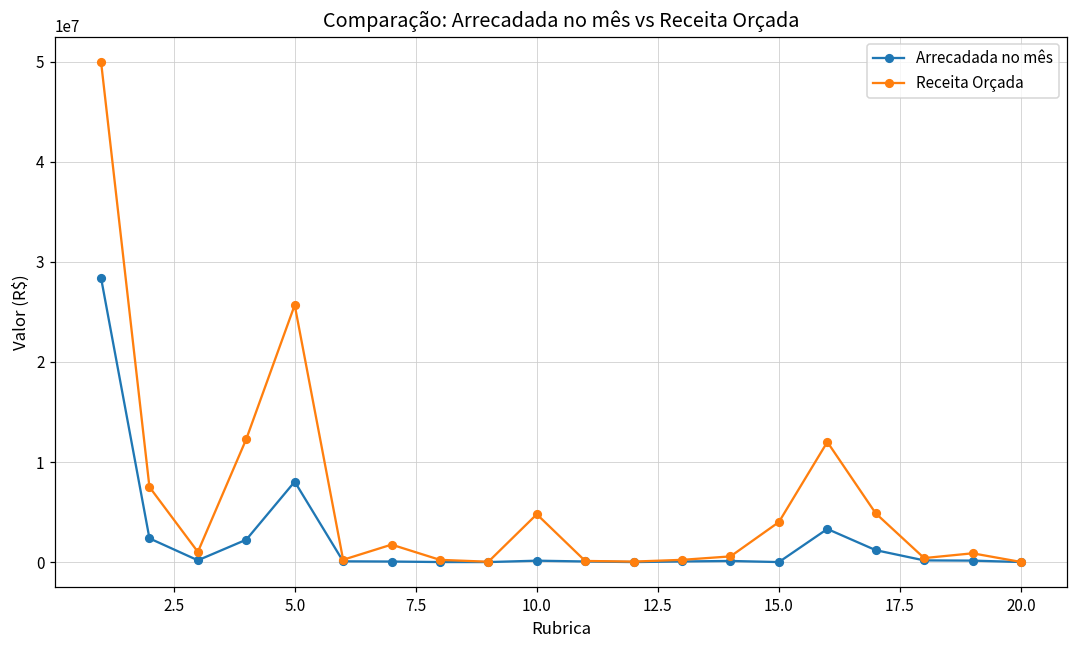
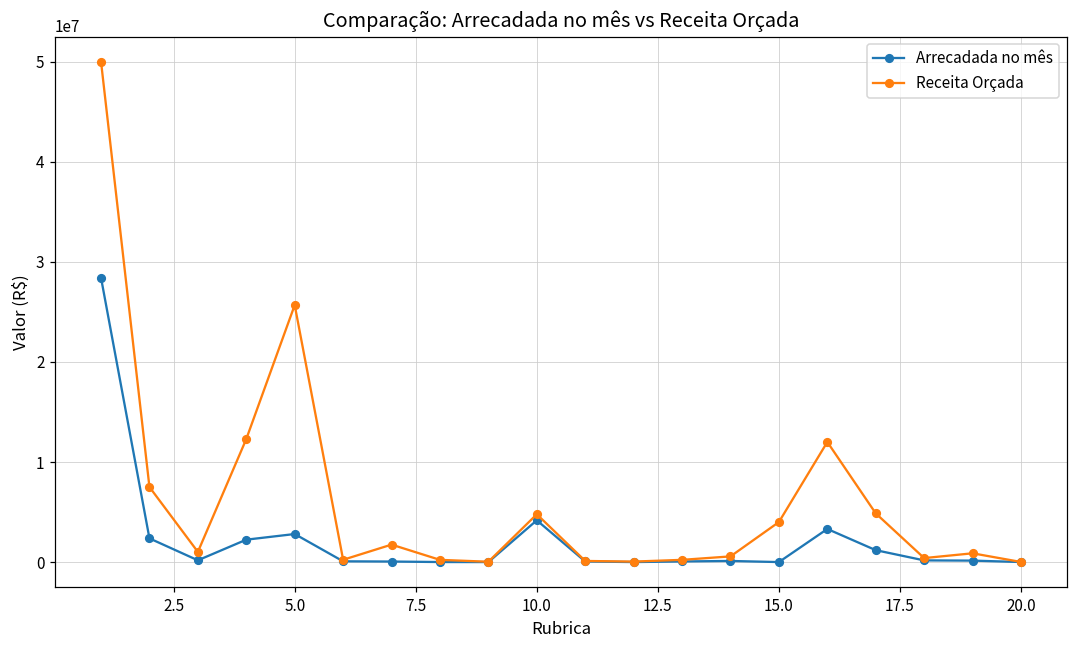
Arrecadada no mês, 5.0: 8000000 -> 3000000
Arrecadada no mês, 10.0: 0 -> 4000000
